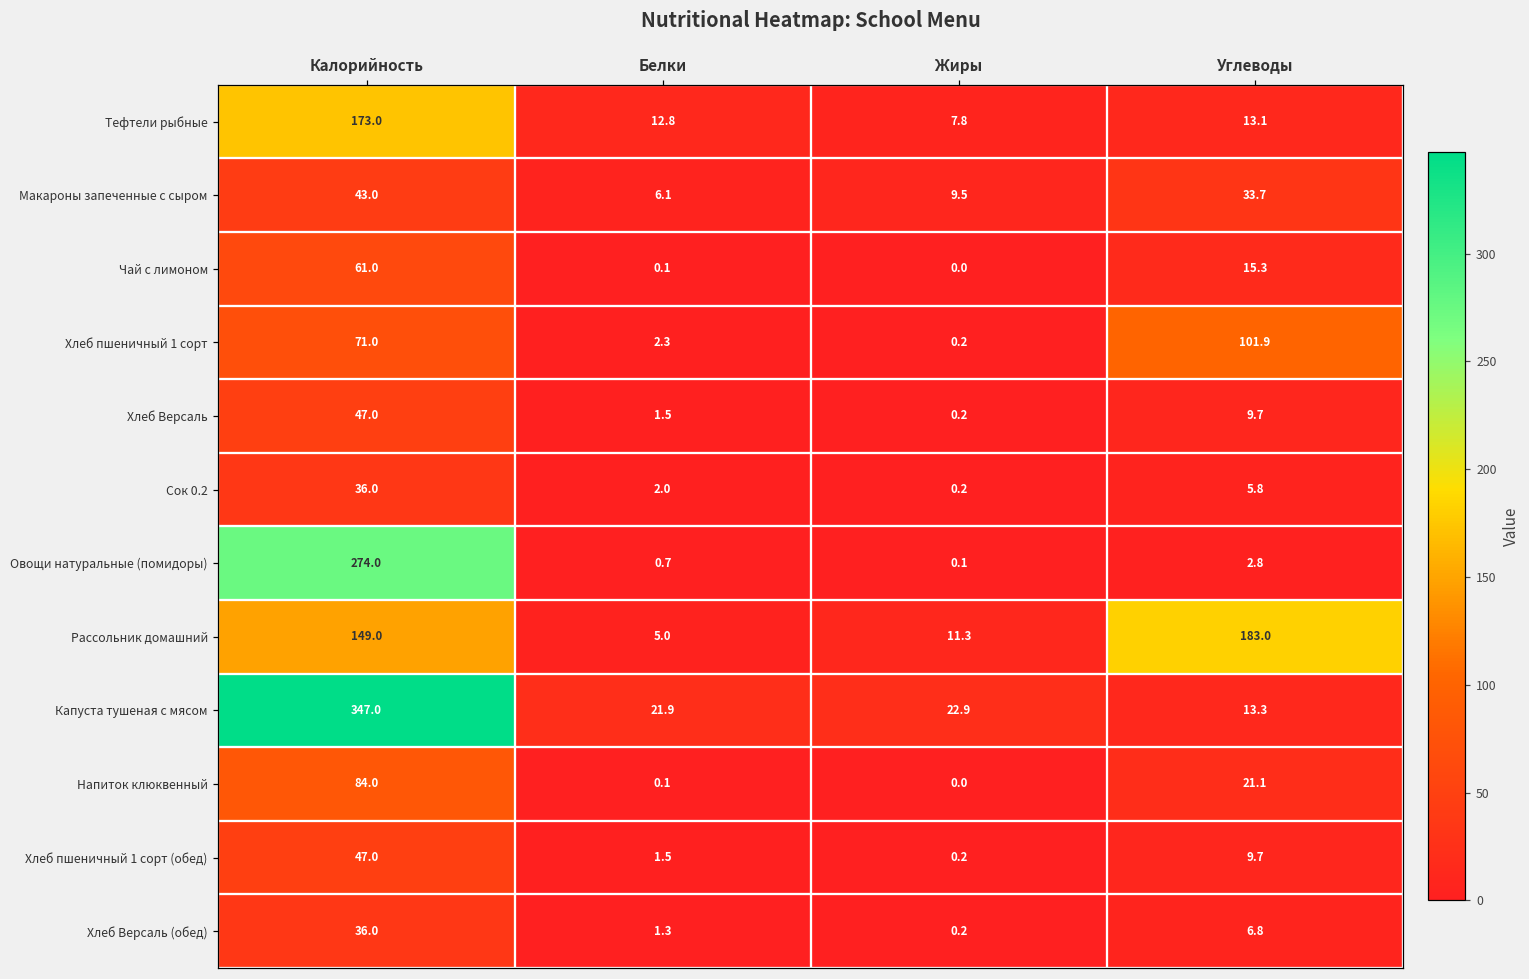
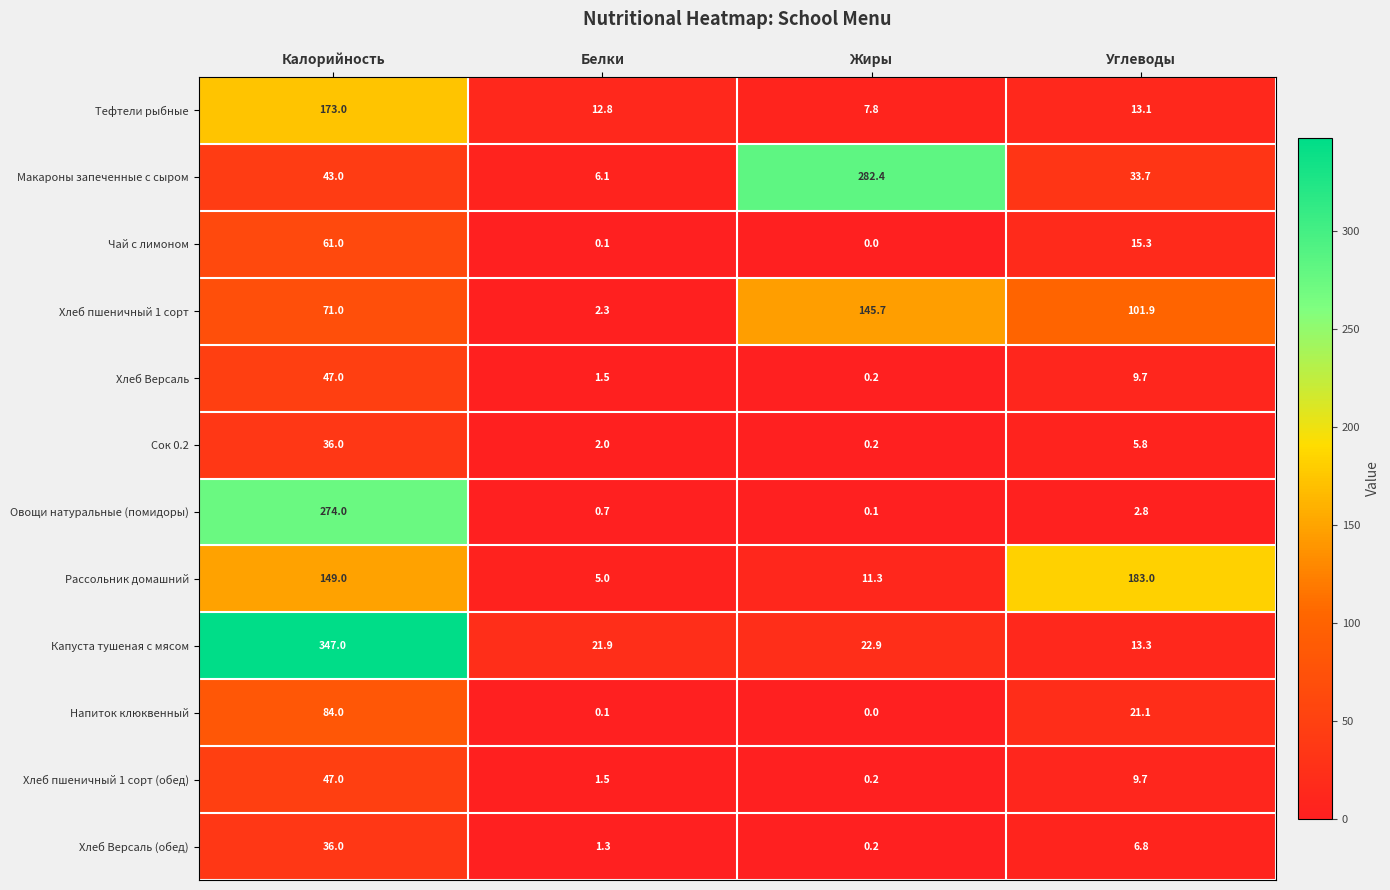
Макароны запеченные с сыром, Жиры: 9.5 -> 282.4
Хлеб пшеничный 1 сорт, Жиры: 0.2 -> 145.7
